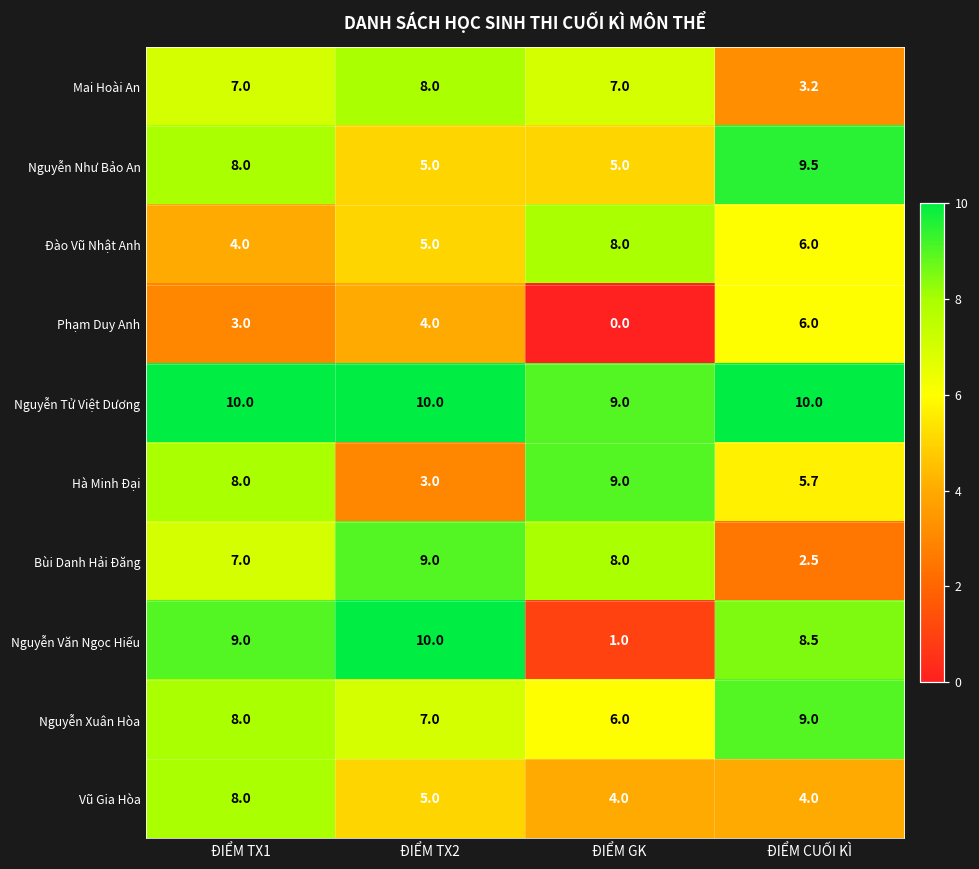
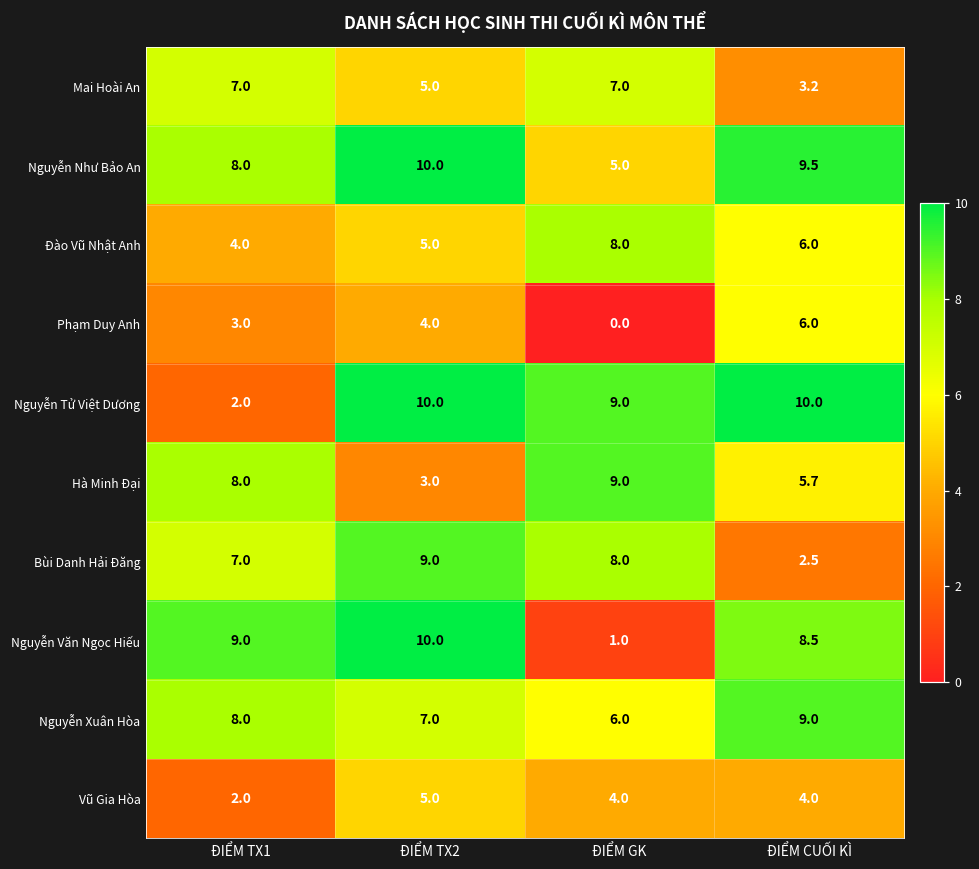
Mai Hoài An, ĐIỂM TX2: 8.0 -> 5.0
Nguyễn Như Bảo An, ĐIỂM TX2: 5.0 -> 10.0
Nguyễn Tử Việt Dương, ĐIỂM TX1: 10.0 -> 2.0
Vũ Gia Hòa, ĐIỂM TX1: 8.0 -> 2.0
